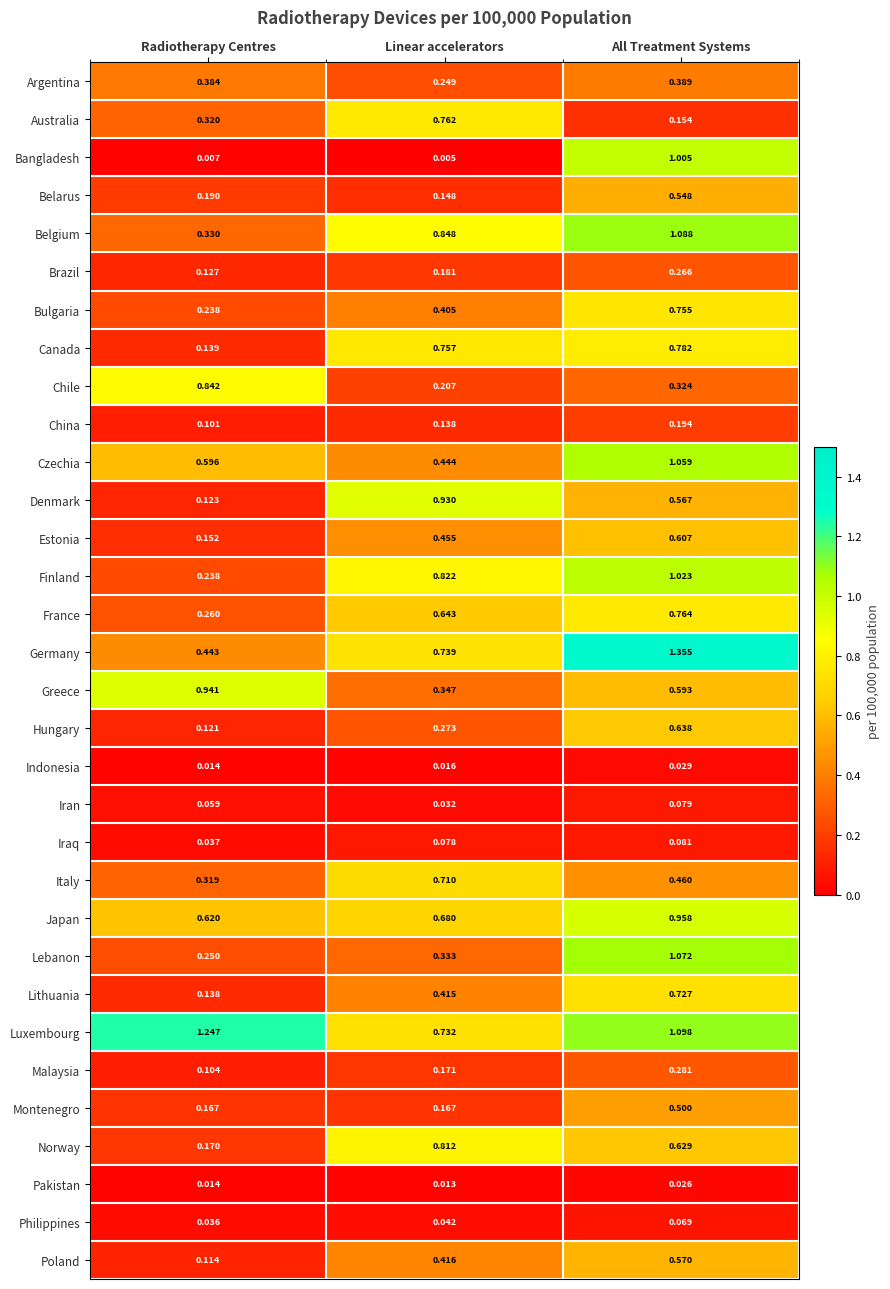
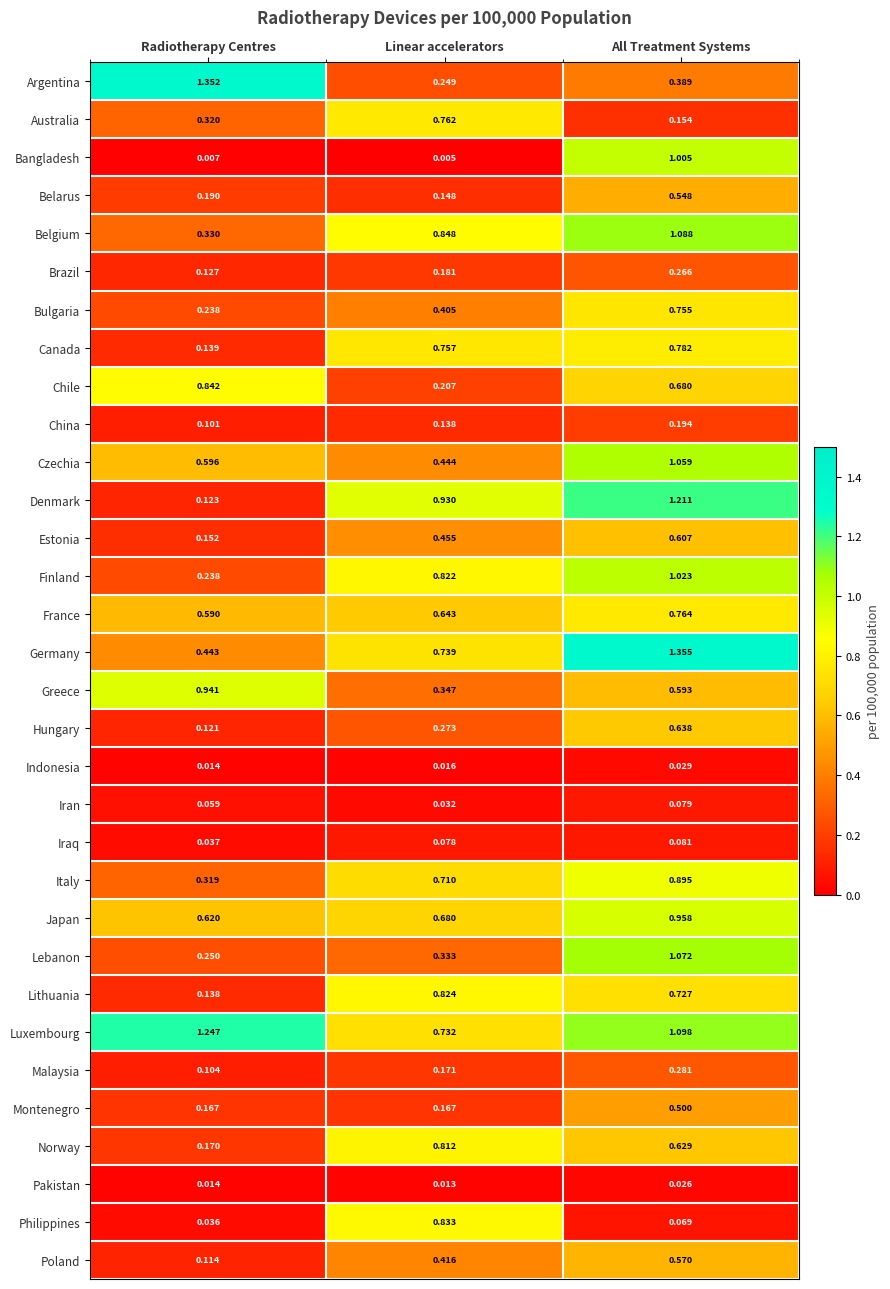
Argentina, Radiotherapy Centres: 0.384 -> 1.352
Chile, All Treatment Systems: 0.324 -> 0.680
Denmark, All Treatment Systems: 0.567 -> 1.211
France, Radiotherapy Centres: 0.260 -> 0.590
Italy, All Treatment Systems: 0.460 -> 0.895
Lithuania, Linear accelerators: 0.415 -> 0.824
Philippines, Linear accelerators: 0.042 -> 0.833
